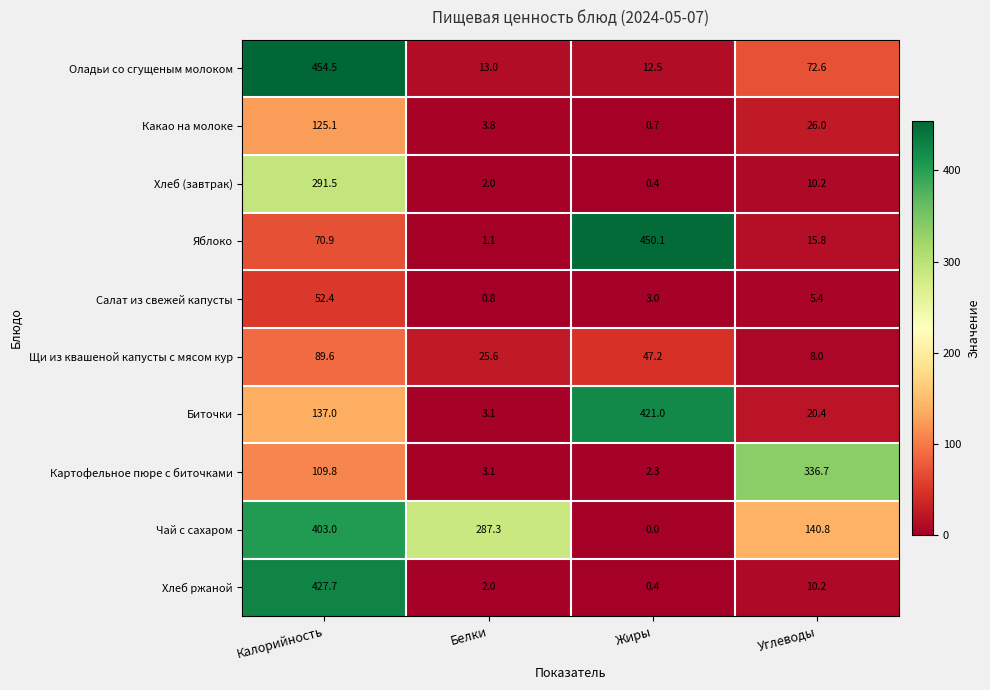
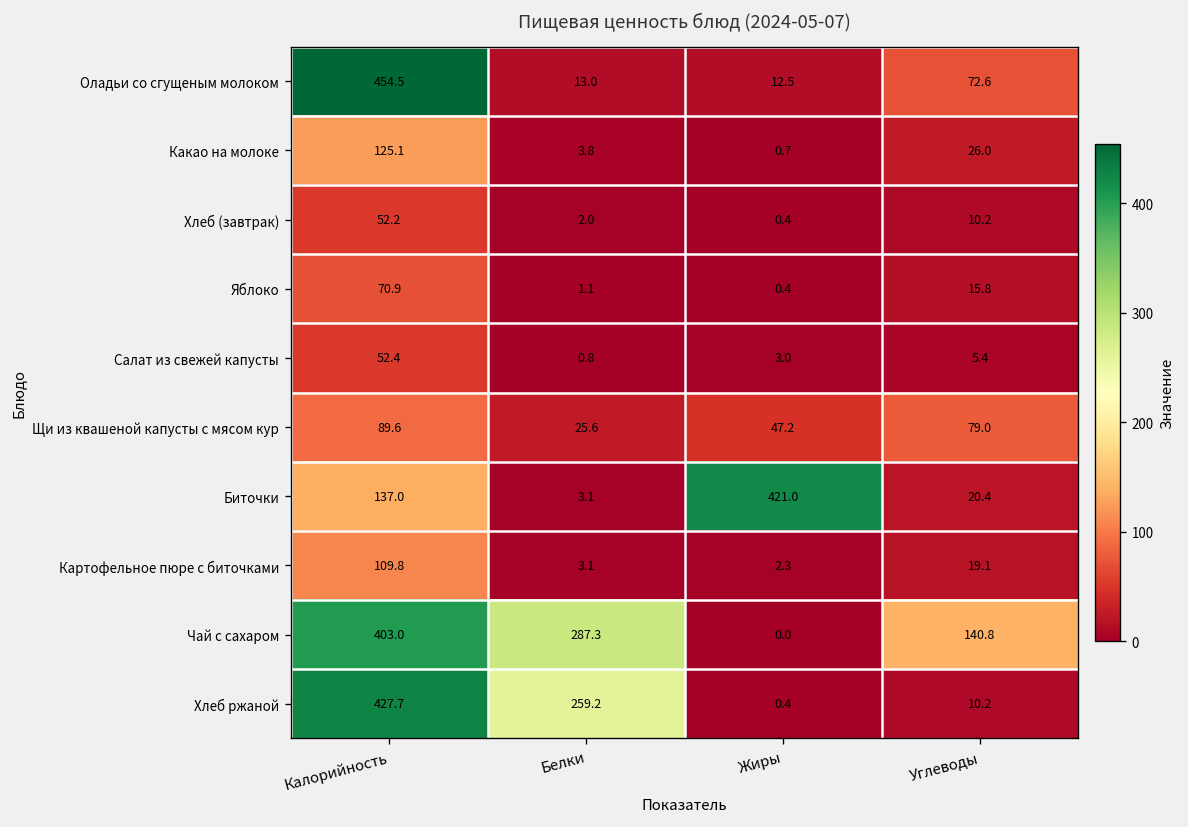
Хлеб (завтрак), Калорийность: 291.5 -> 52.2
Яблоко, Жиры: 450.1 -> 0.4
Щи из квашеной капусты с мясом кур, Углеводы: 8.0 -> 79.0
Картофельное пюре с биточками, Углеводы: 336.7 -> 19.1
Хлеб ржаной, Белки: 2.0 -> 259.2
